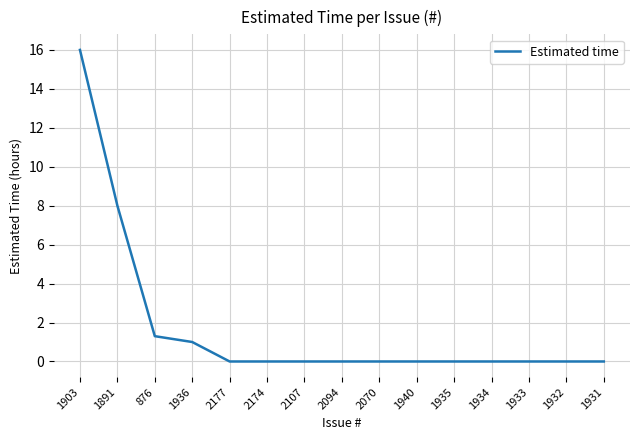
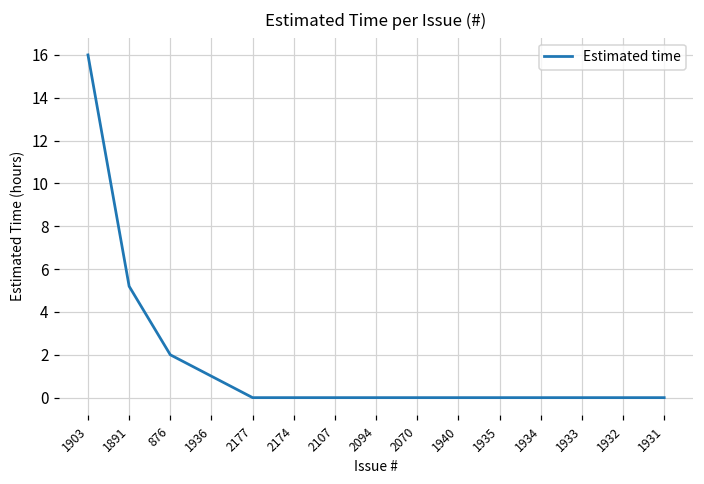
1891: 8.0 -> 5.2
876: 1.3 -> 2.0
